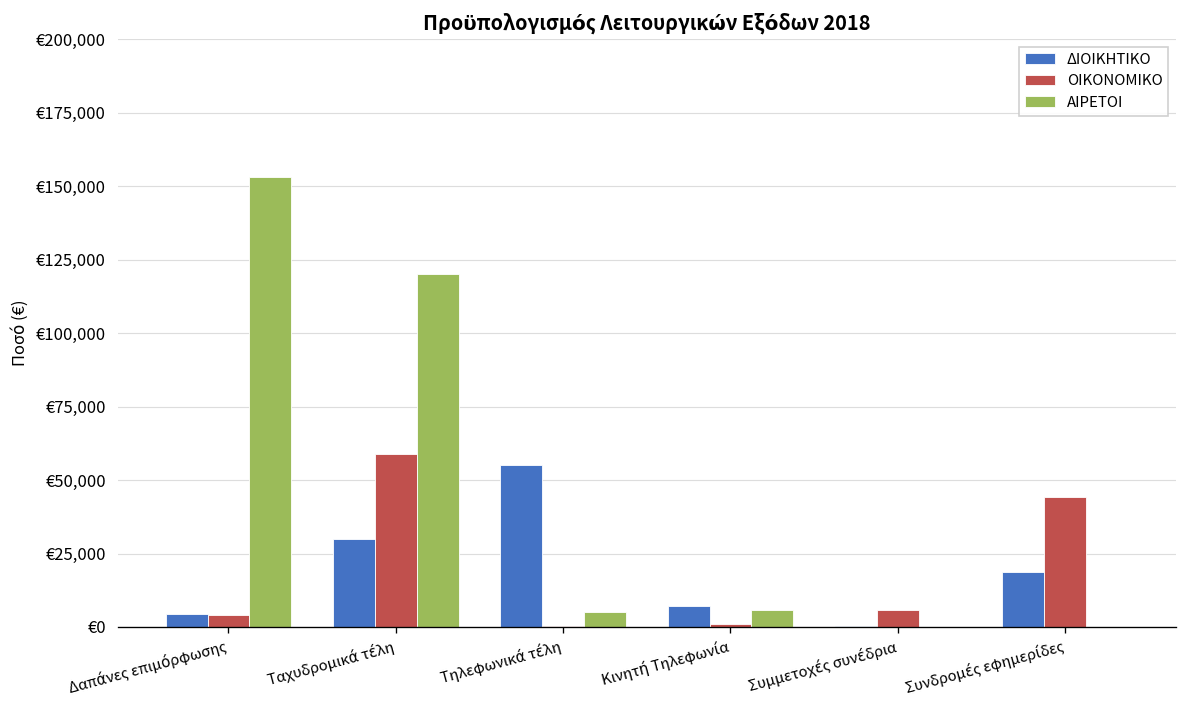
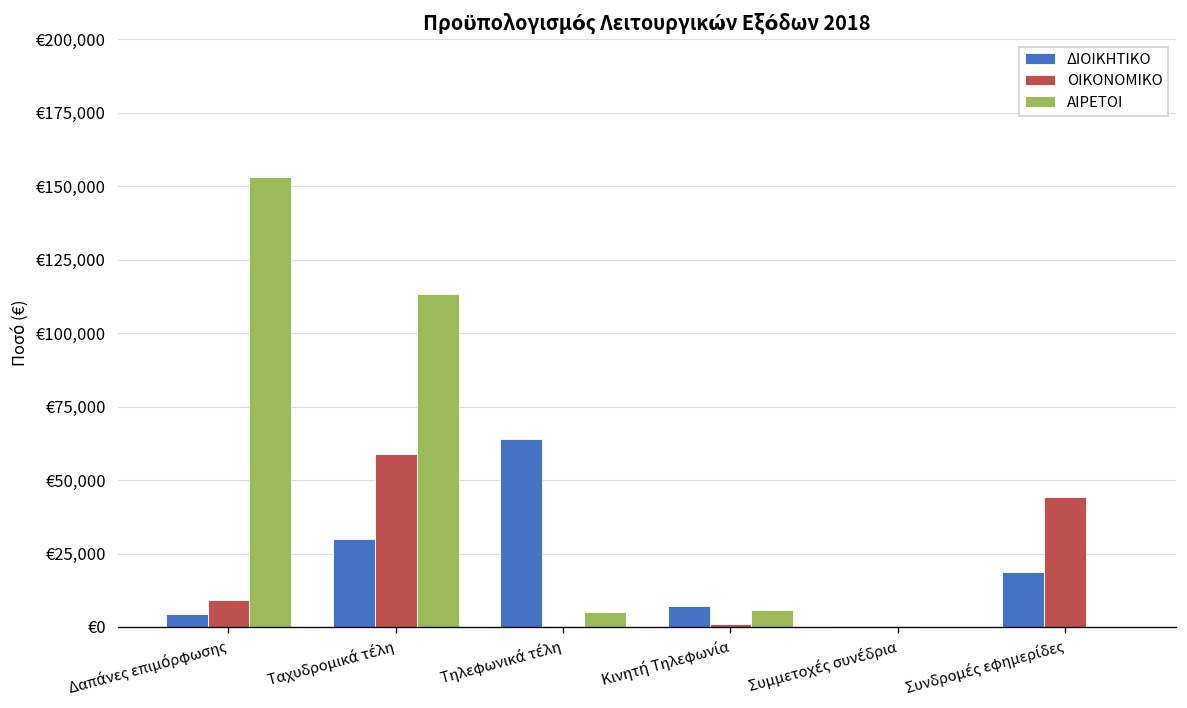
ΟΙΚΟΝΟΜΙΚΟ, Δαπάνες επιμόρφωσης: €4,000 -> €9,000
ΑΙΡΕΤΟΙ, Ταχυδρομικά τέλη: €120,000 -> €113,000
ΔΙΟΙΚΗΤΙΚΟ, Τηλεφωνικά τέλη: €55,000 -> €64,000
ΟΙΚΟΝΟΜΙΚΟ, Συμμετοχές συνέδρια: €6,000 -> €1,000
